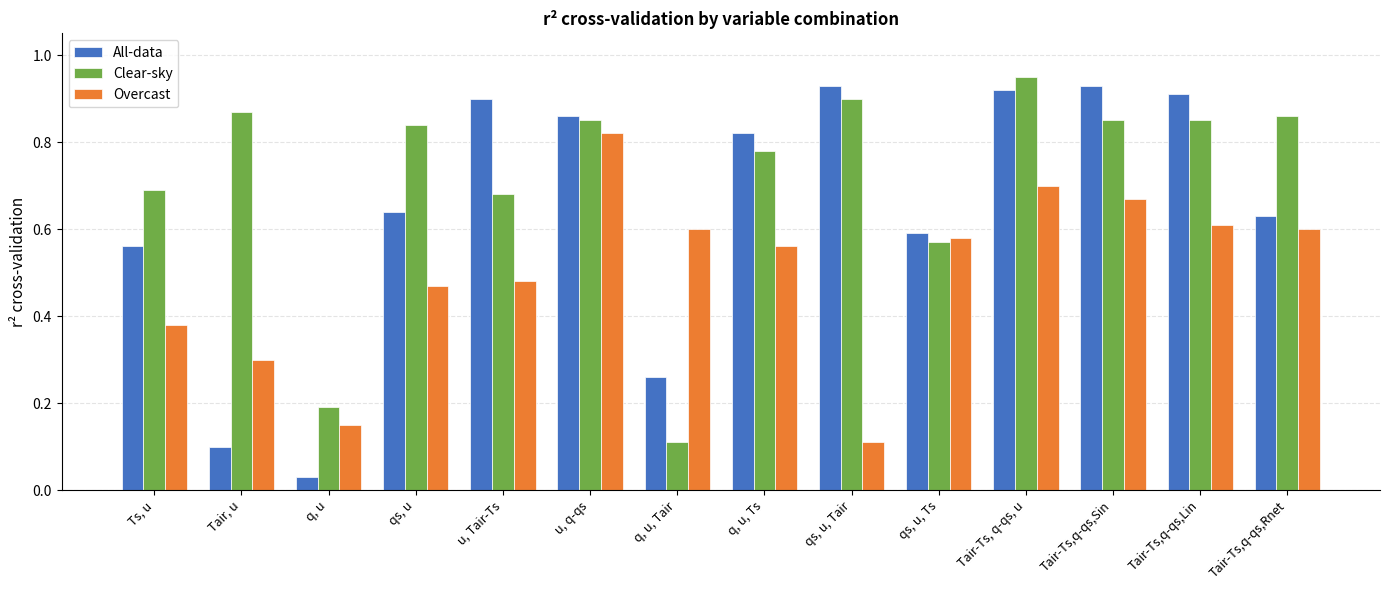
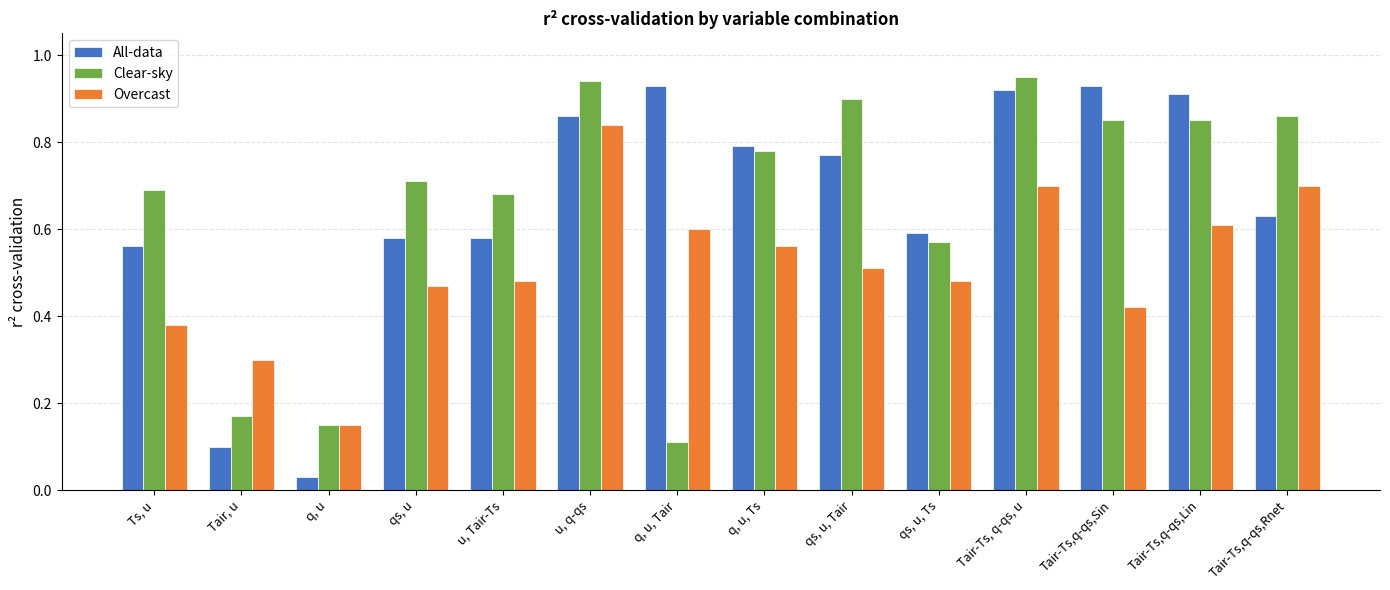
Clear-sky, Tair, u: 0.87 -> 0.17
Clear-sky, q, u: 0.19 -> 0.15
All-data, qs, u: 0.64 -> 0.58
Clear-sky, qs, u: 0.84 -> 0.71
All-data, u, Tair-Ts: 0.90 -> 0.58
Clear-sky, u, q-qs: 0.85 -> 0.94
Overcast, u, q-qs: 0.82 -> 0.84
All-data, q, u, Tair: 0.26 -> 0.93
All-data, q, u, Ts: 0.82 -> 0.79
All-data, qs, u, Tair: 0.93 -> 0.77
Overcast, qs, u, Tair: 0.11 -> 0.51
Overcast, qs, u, Ts: 0.58 -> 0.48
Overcast, Tair-Ts,q-qs,Sin: 0.67 -> 0.42
Overcast, Tair-Ts,q-qs,Rnet: 0.6 -> 0.7
